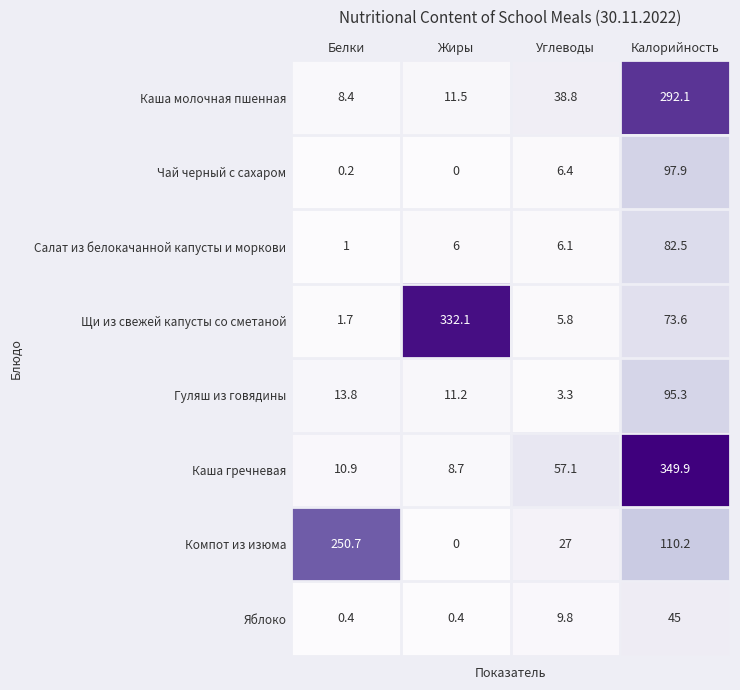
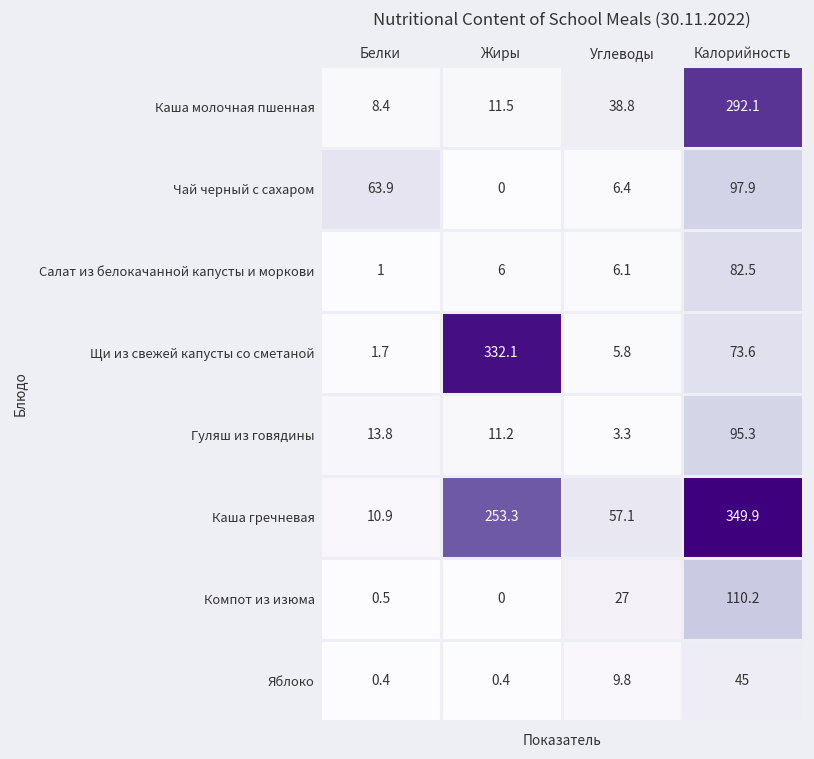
Чай черный с сахаром, Белки: 0.2 -> 63.9
Каша гречневая, Жиры: 8.7 -> 253.3
Компот из изюма, Белки: 250.7 -> 0.5
